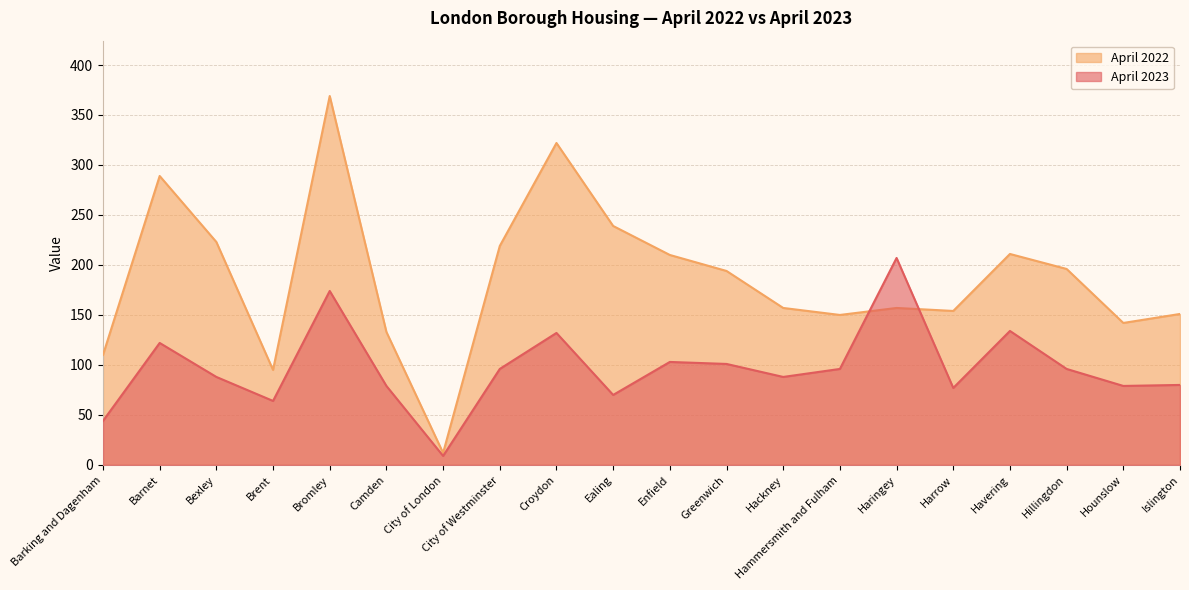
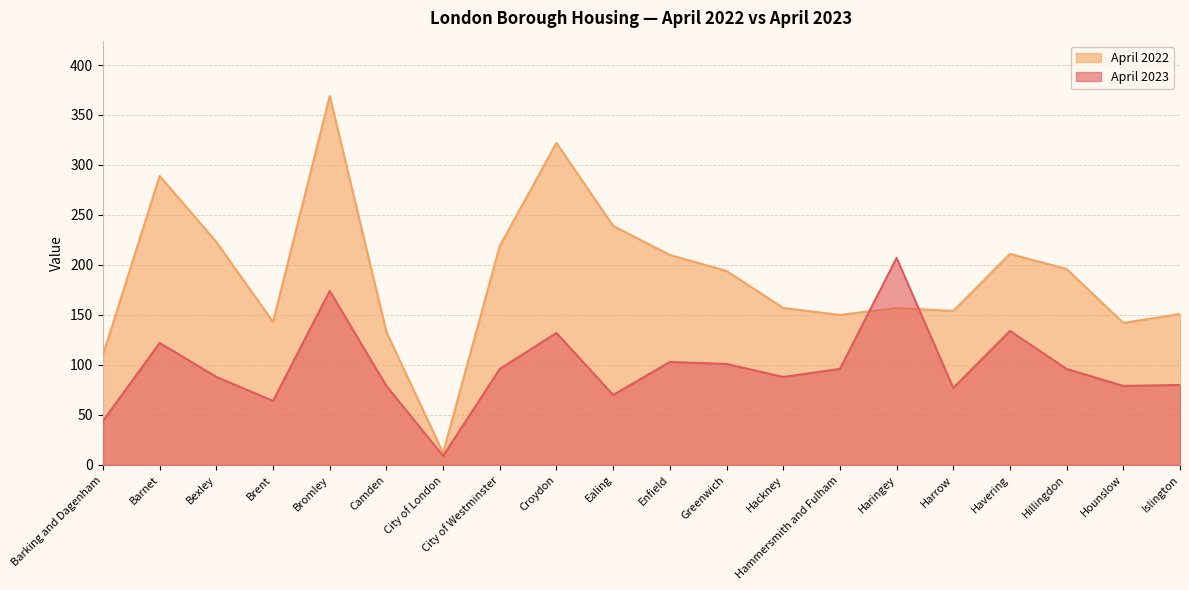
April 2022, Brent: 100 -> 140
